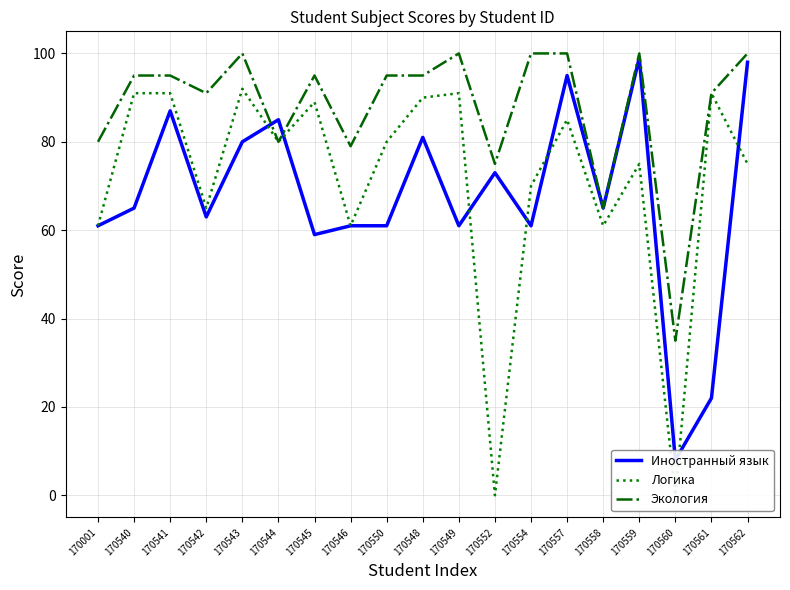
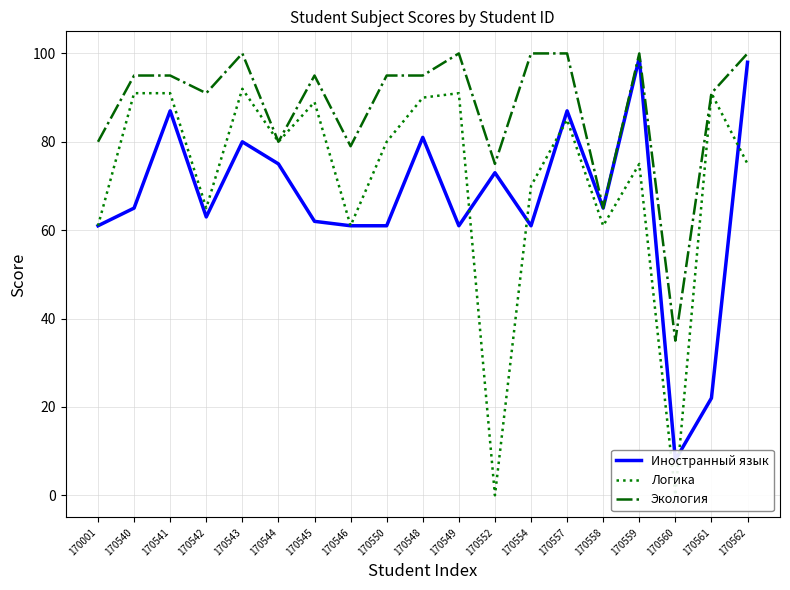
Иностранный язык, 170544: 85 -> 75
Иностранный язык, 170545: 59 -> 62
Иностранный язык, 170557: 95 -> 87
